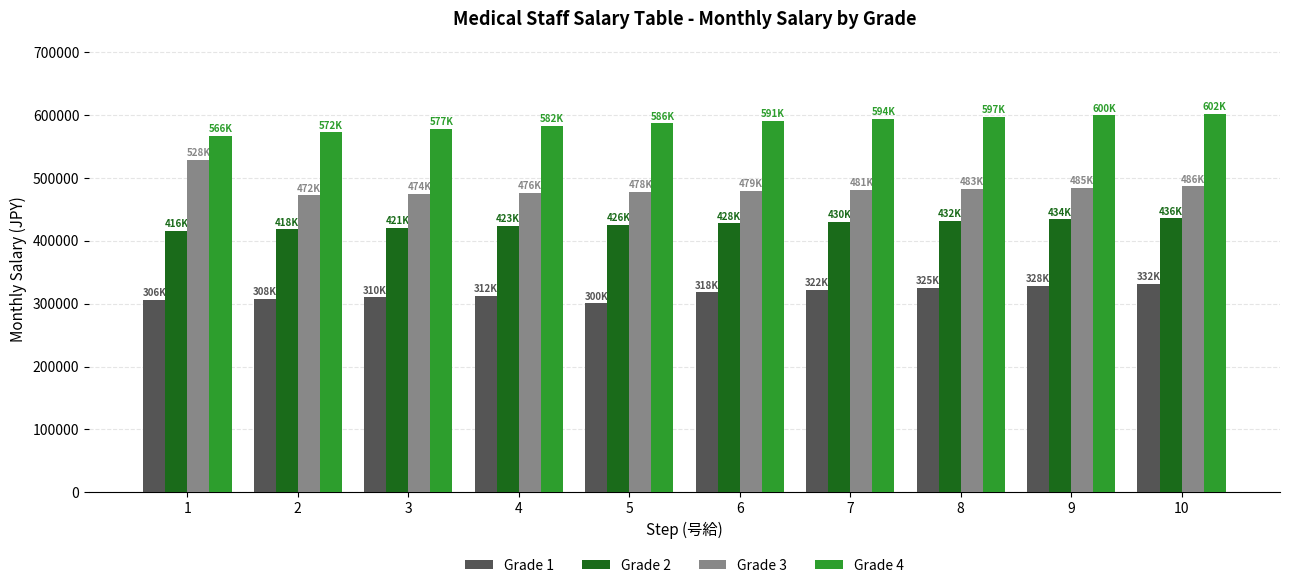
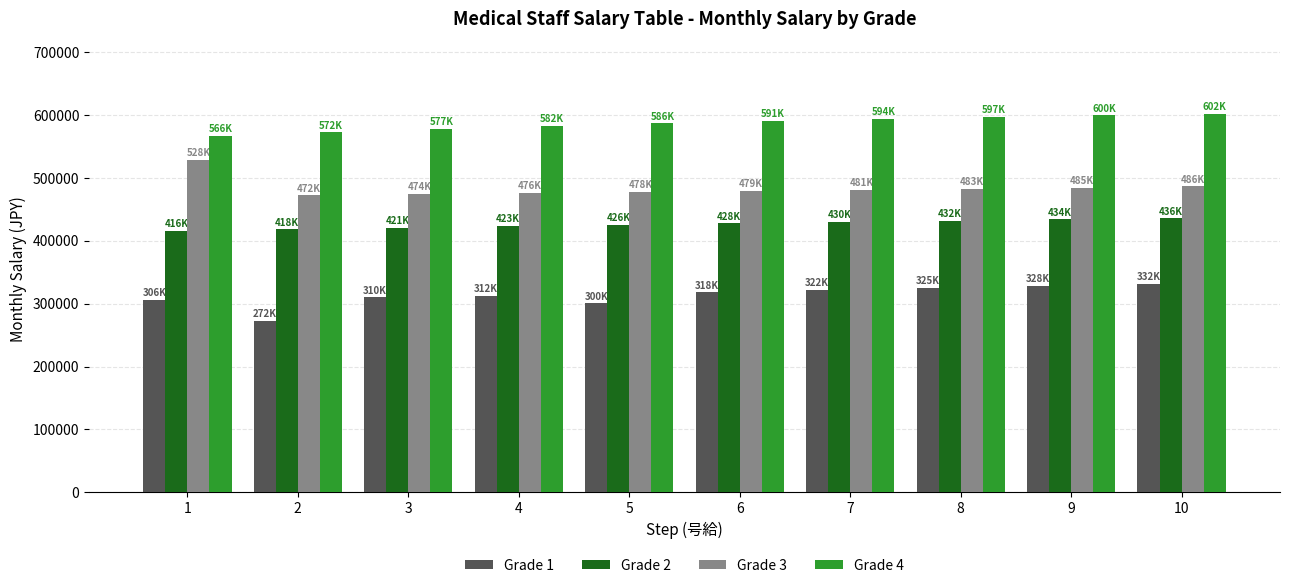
Grade 1, 2: 308K -> 272K
